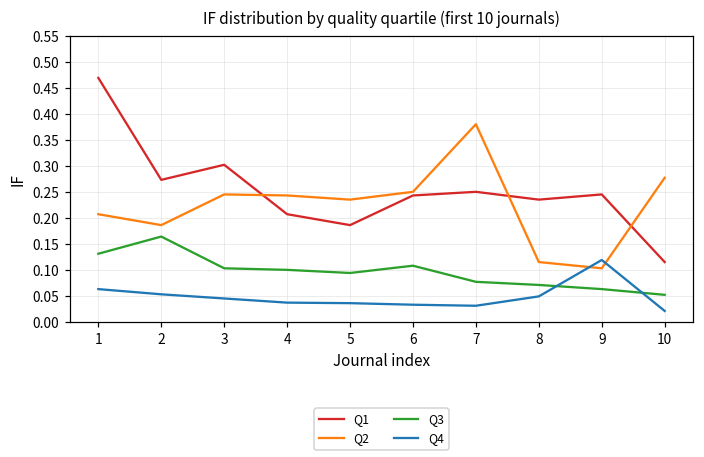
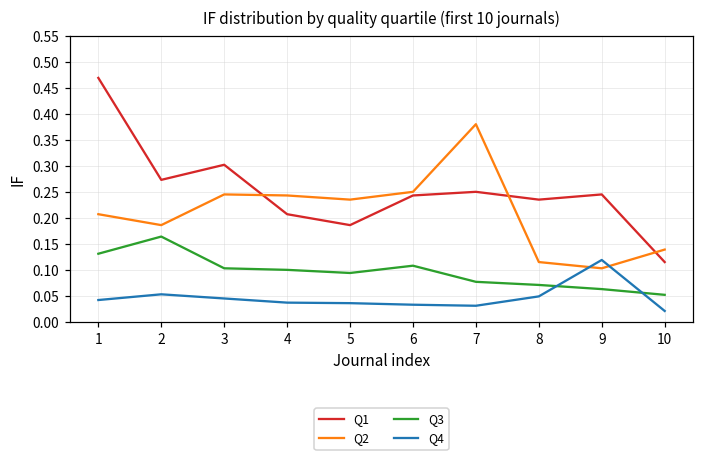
Q4, 1: 0.06 -> 0.04
Q2, 10: 0.28 -> 0.14
